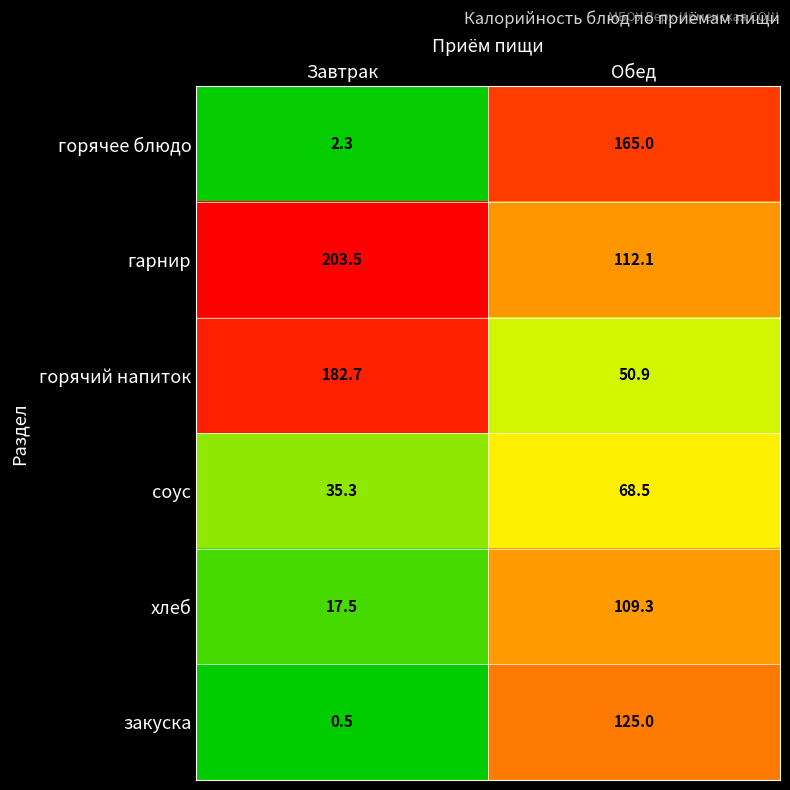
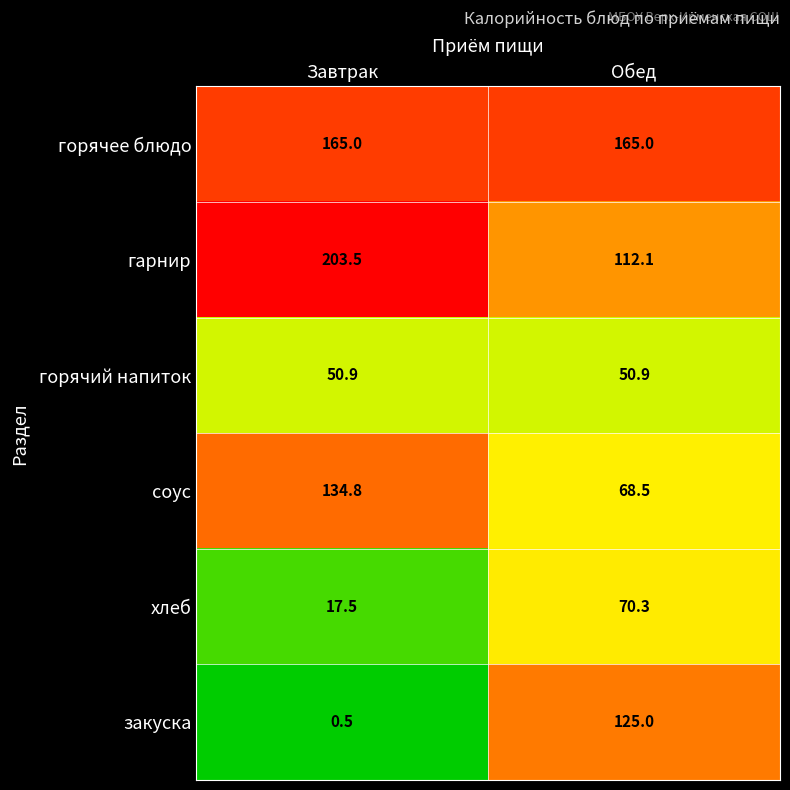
горячее блюдо, Завтрак: 2.3 -> 165.0
горячий напиток, Завтрак: 182.7 -> 50.9
соус, Завтрак: 35.3 -> 134.8
хлеб, Обед: 109.3 -> 70.3
